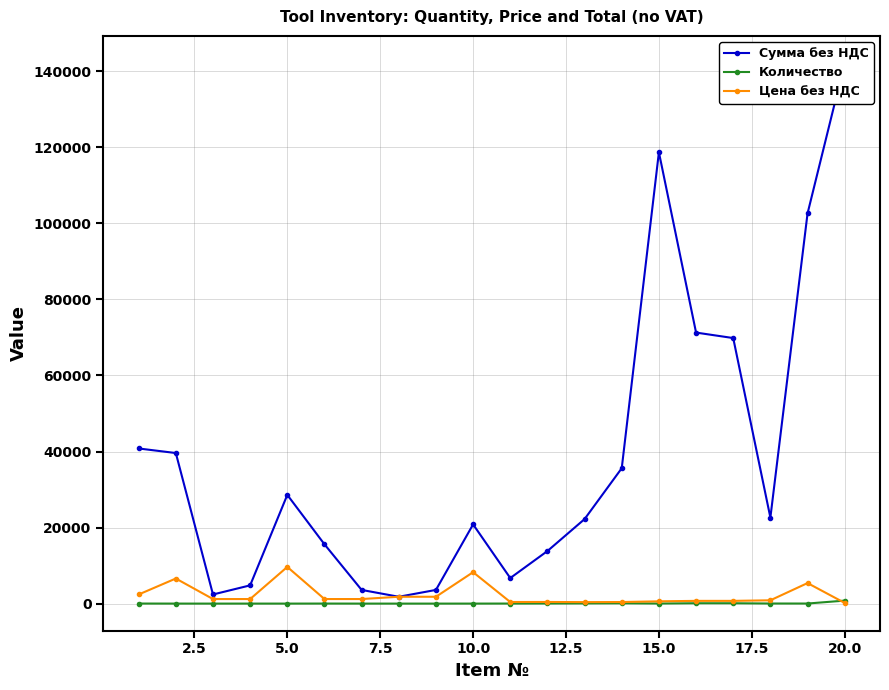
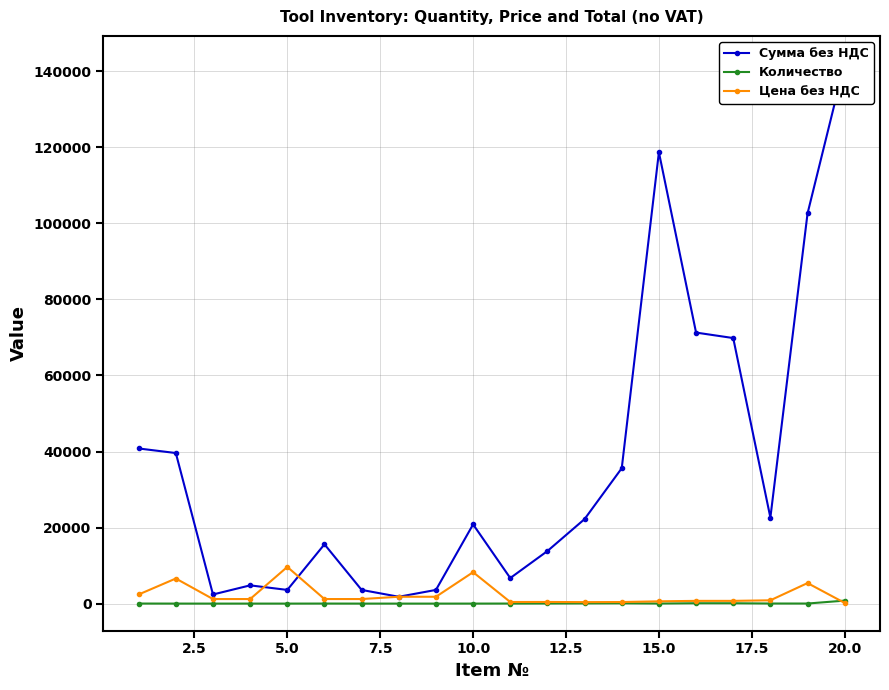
Сумма без НДС, 5.0: 29000 -> 4000
